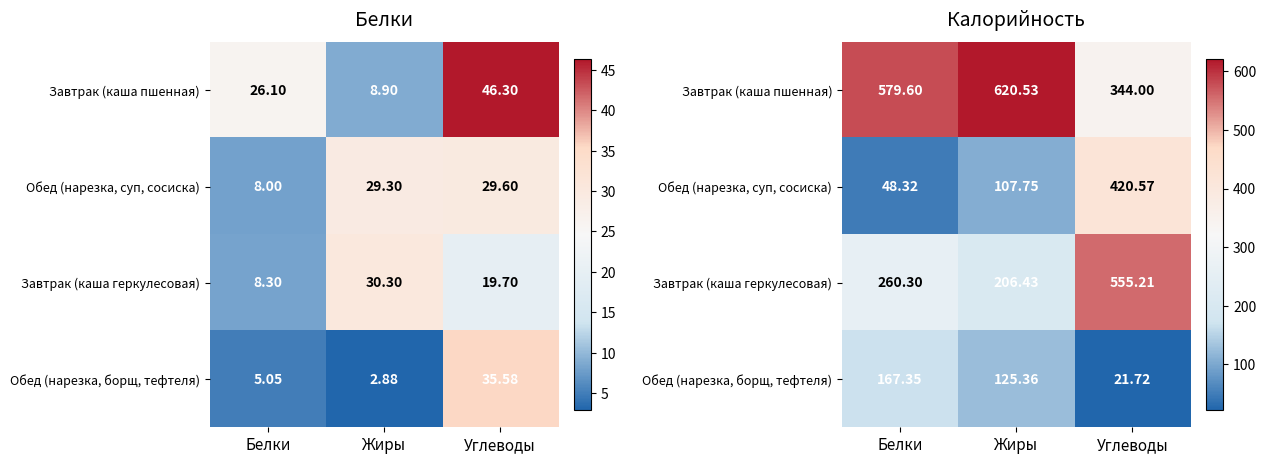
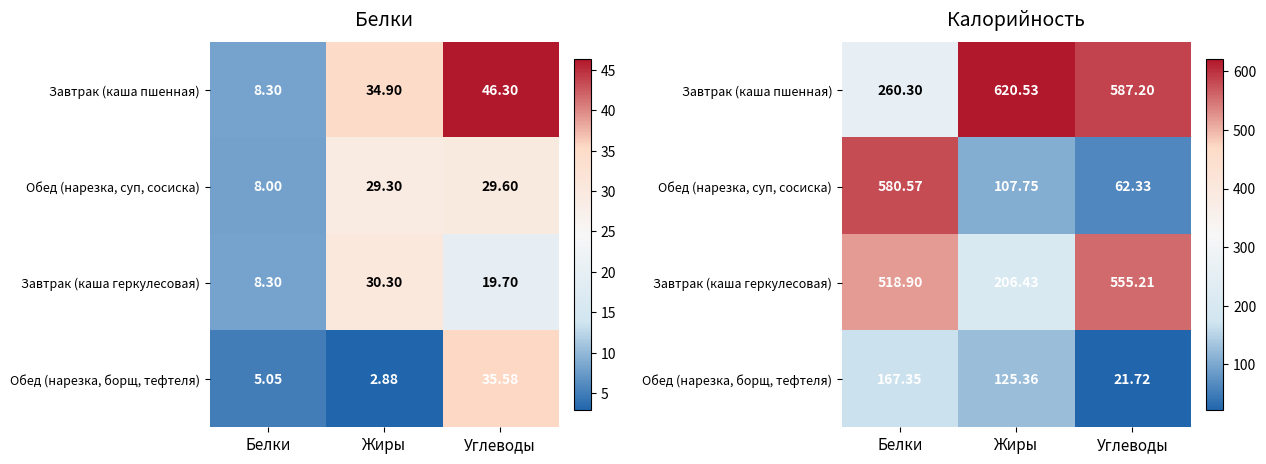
Белки, Завтрак (каша пшенная), Белки: 26.10 -> 8.30
Белки, Завтрак (каша пшенная), Жиры: 8.90 -> 34.90
Калорийность, Завтрак (каша пшенная), Белки: 579.60 -> 260.30
Калорийность, Завтрак (каша пшенная), Углеводы: 344.00 -> 587.20
Калорийность, Обед (нарезка, суп, сосиска), Белки: 48.32 -> 580.57
Калорийность, Обед (нарезка, суп, сосиска), Углеводы: 420.57 -> 62.33
Калорийность, Завтрак (каша геркулесовая), Белки: 260.30 -> 518.90
